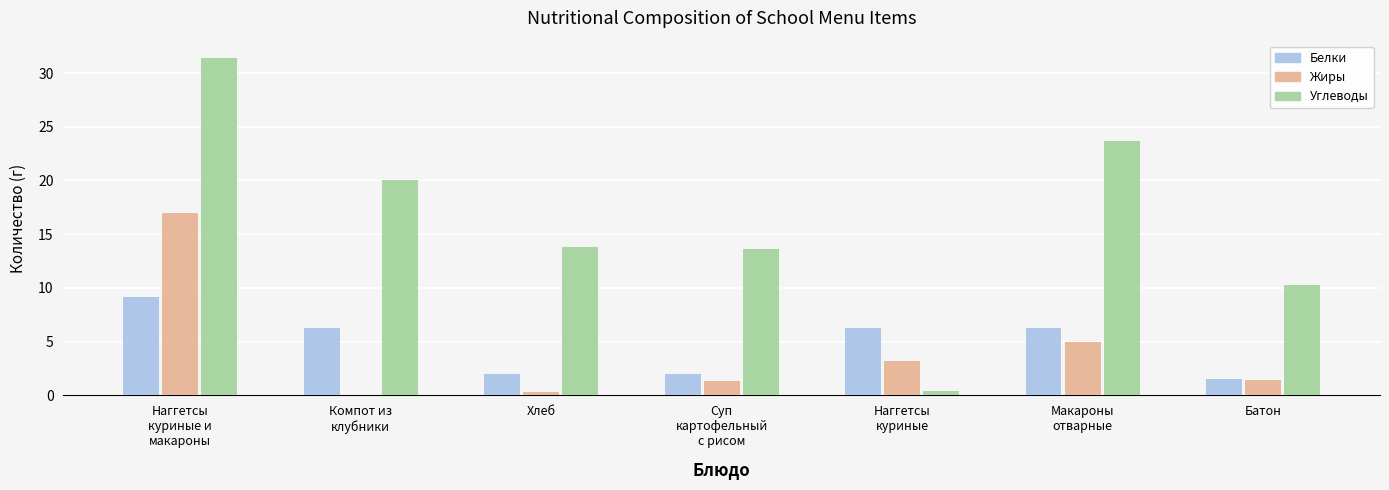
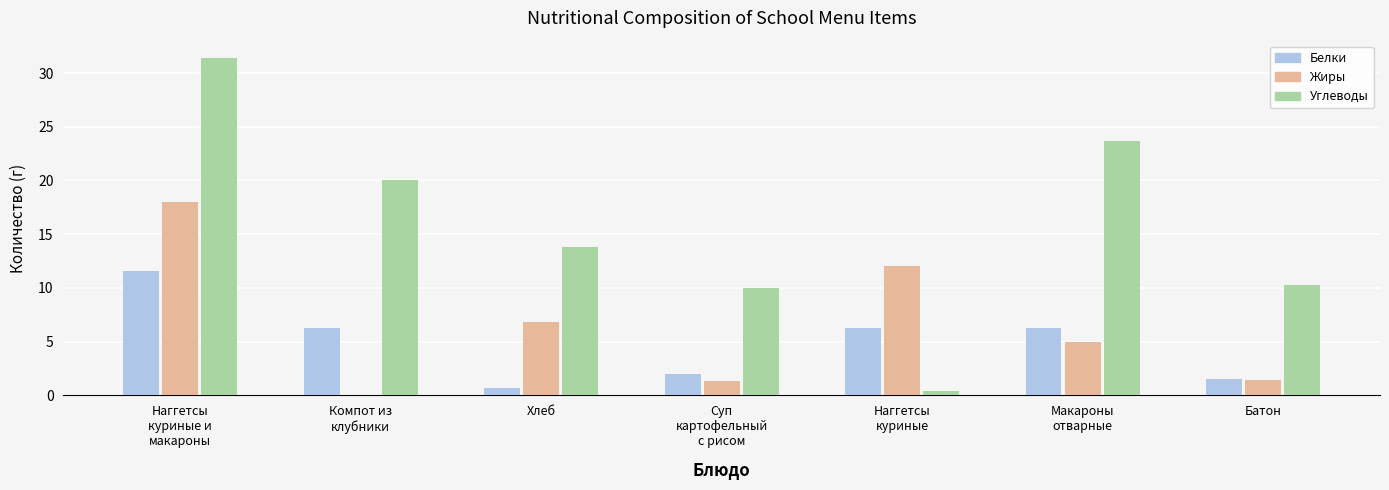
Белки, Наггетсы куриные и макароны: 9.2 -> 11.6
Жиры, Наггетсы куриные и макароны: 17 -> 18
Белки, Хлеб: 2.0 -> 0.7
Жиры, Хлеб: 0.4 -> 6.8
Углеводы, Суп картофельный с рисом: 13.6 -> 10.0
Жиры, Наггетсы куриные: 3.2 -> 12.0
